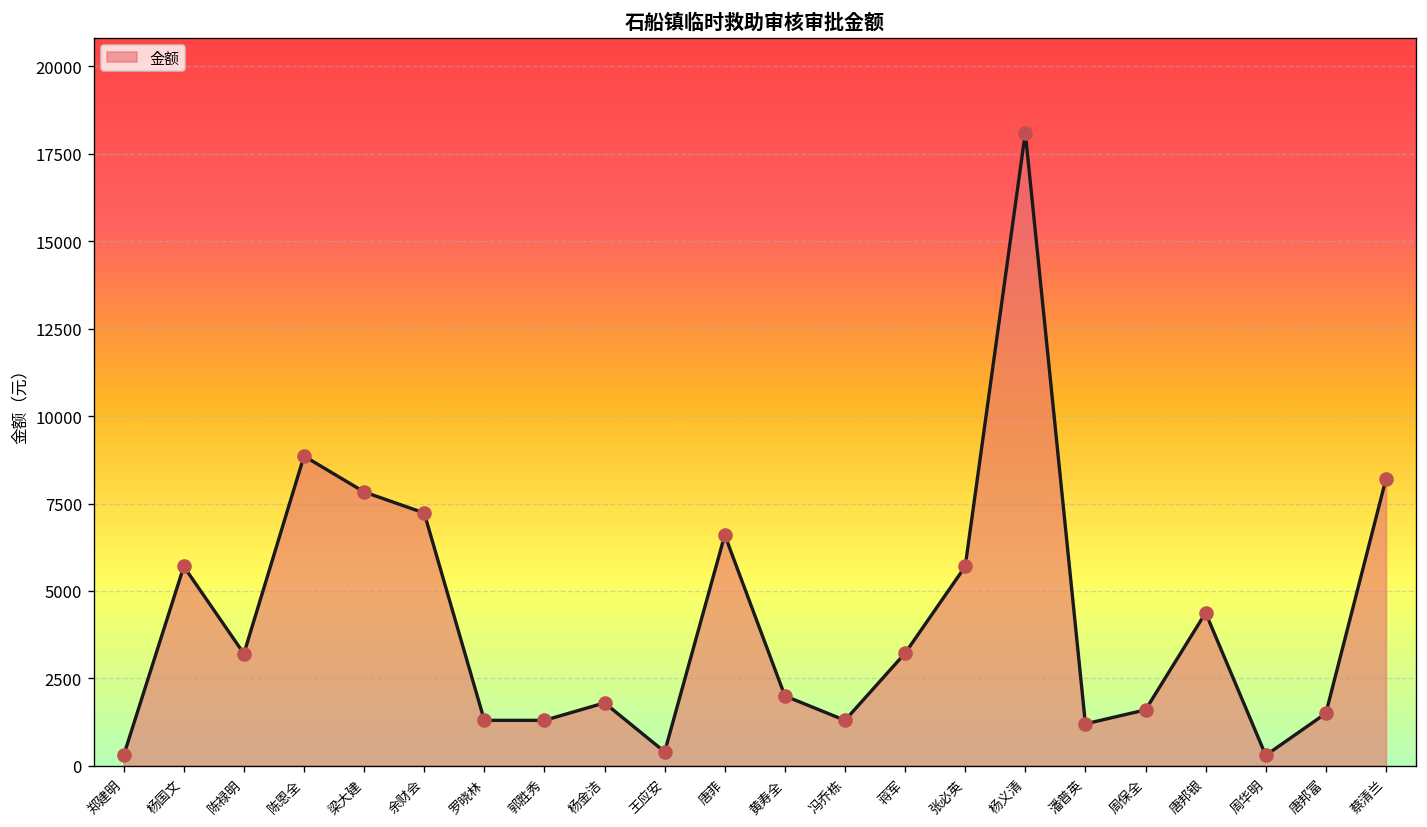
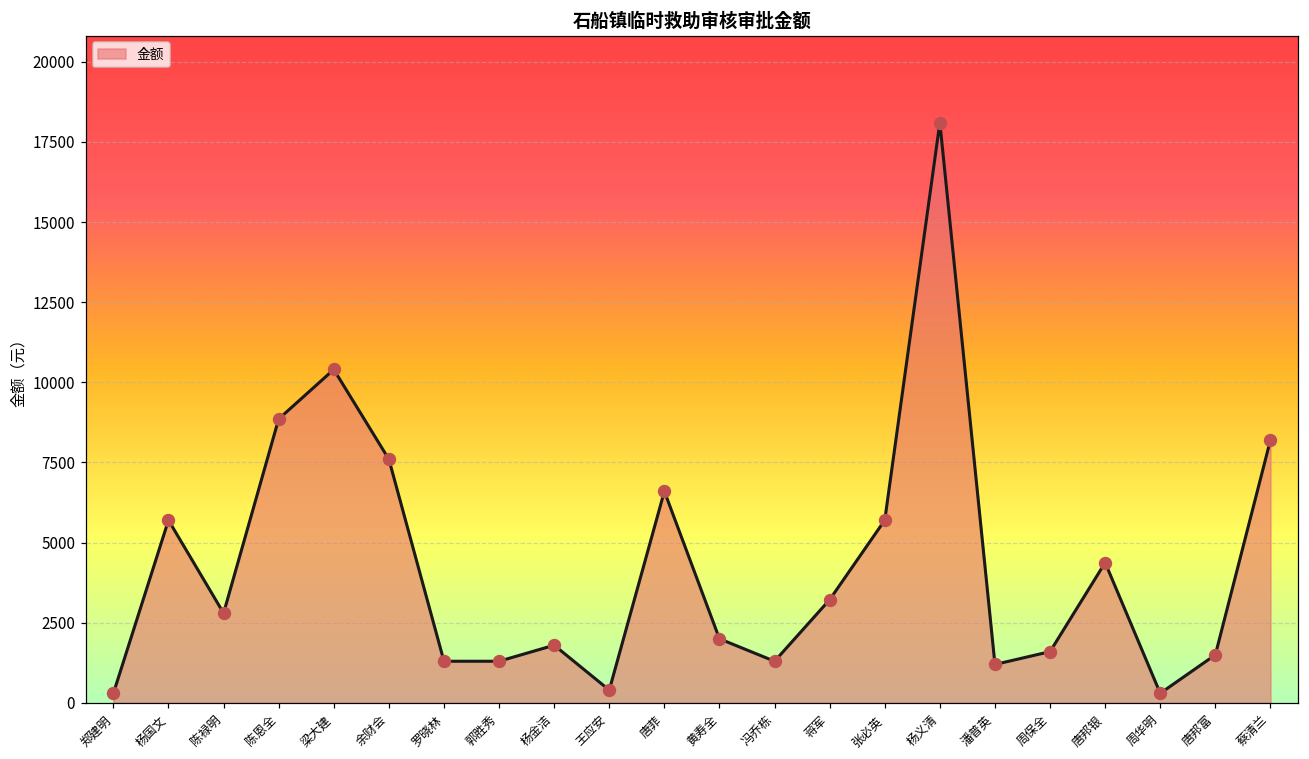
陈禄明: 3200 -> 2800
梁大建: 7800 -> 10400
余财会: 7200 -> 7600
